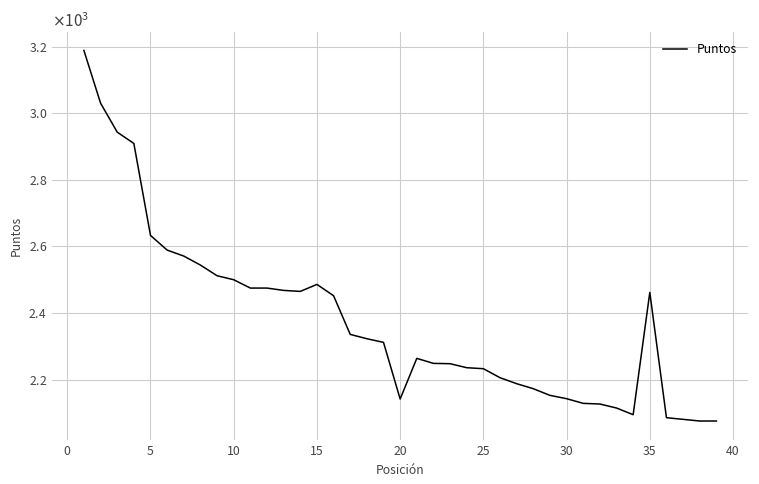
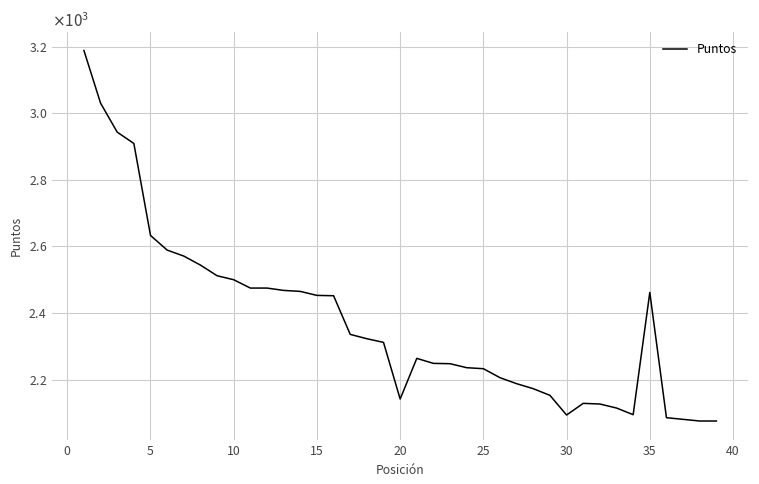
15: 2490 -> 2450
30: 2140 -> 2090
